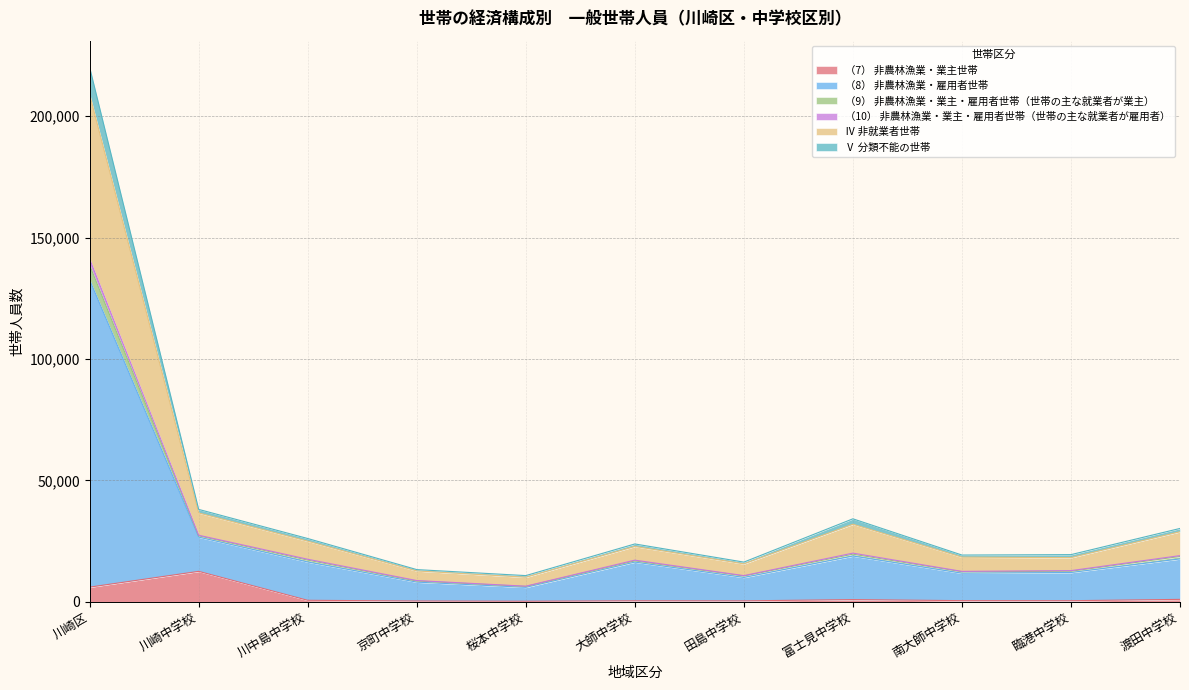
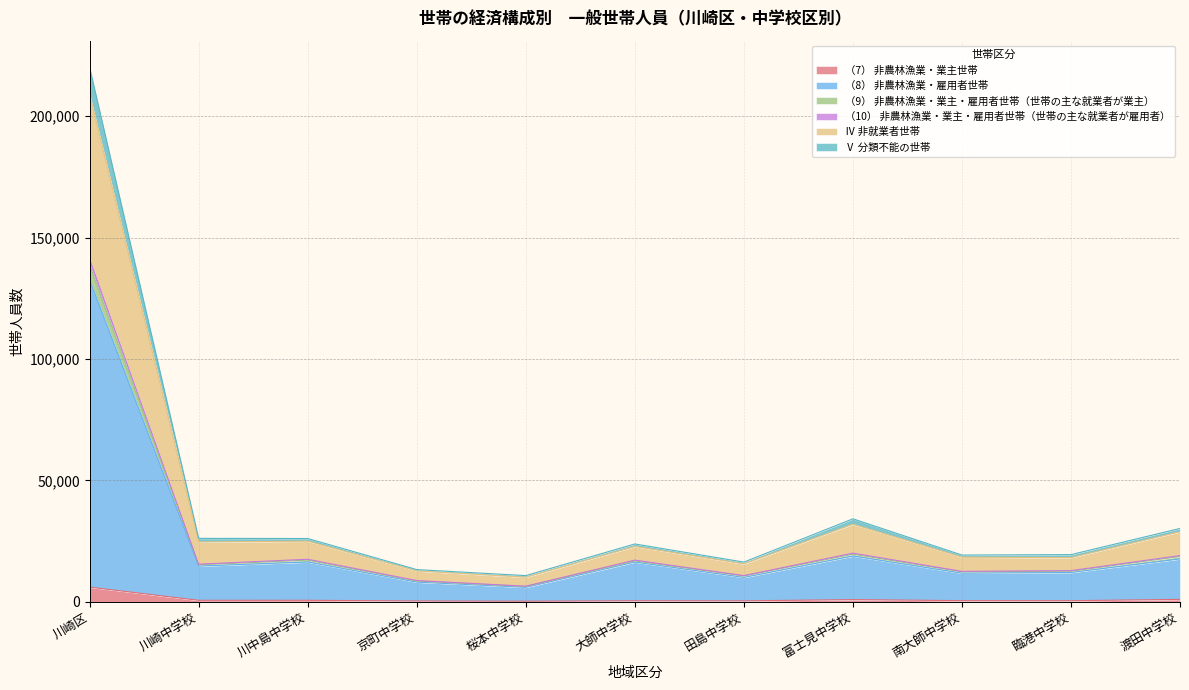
（7） 非農林漁業・業主世帯, 川崎中学校: 13,000 -> 1,000
